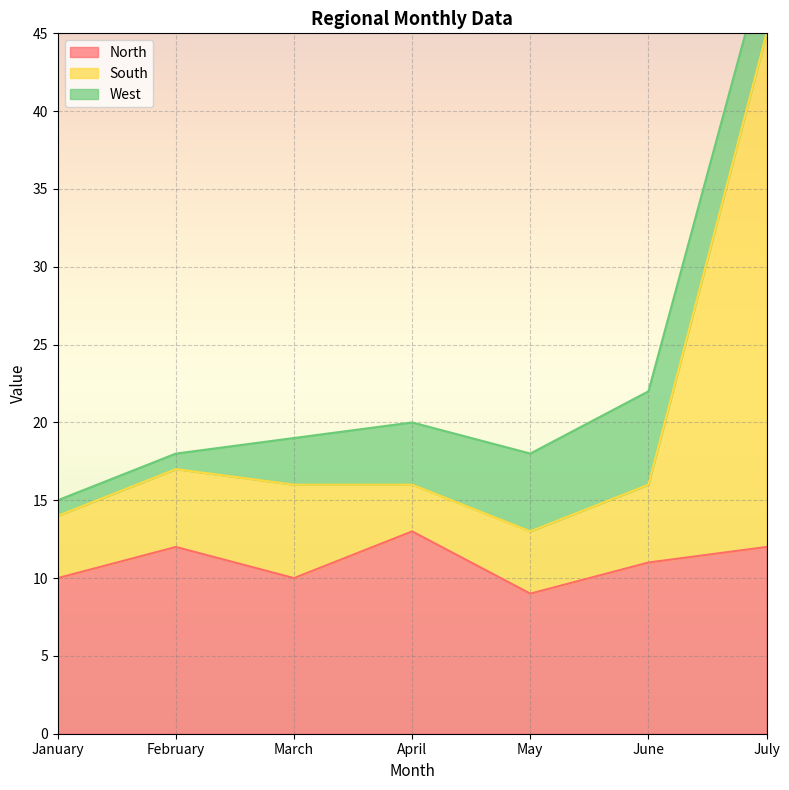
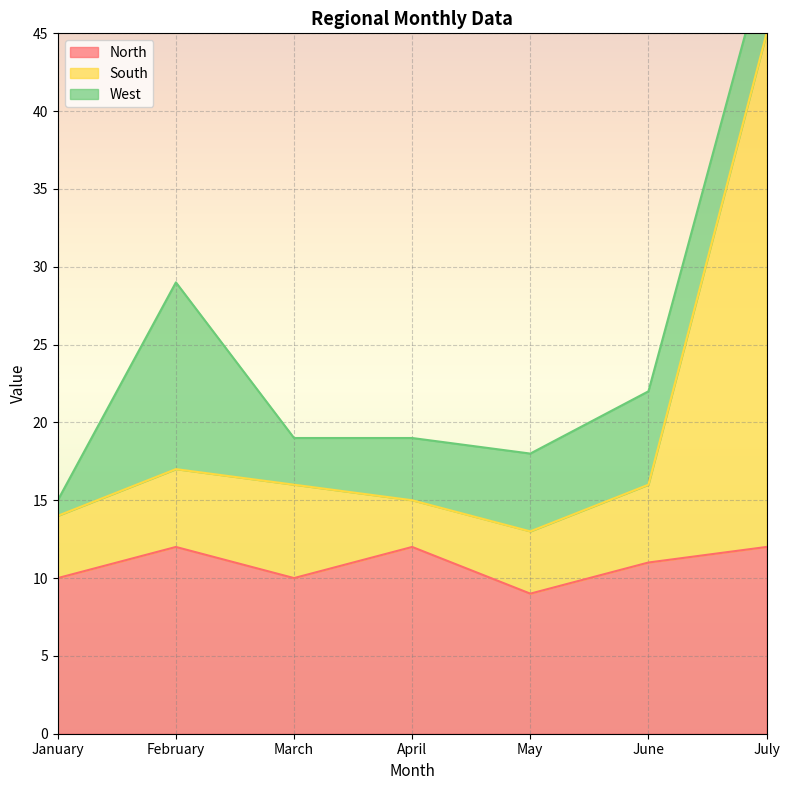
West, February: 1 -> 12
North, April: 13 -> 12
